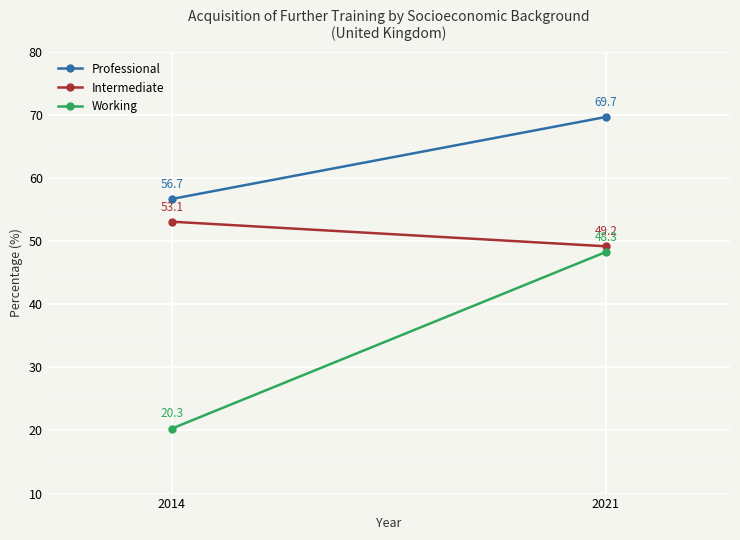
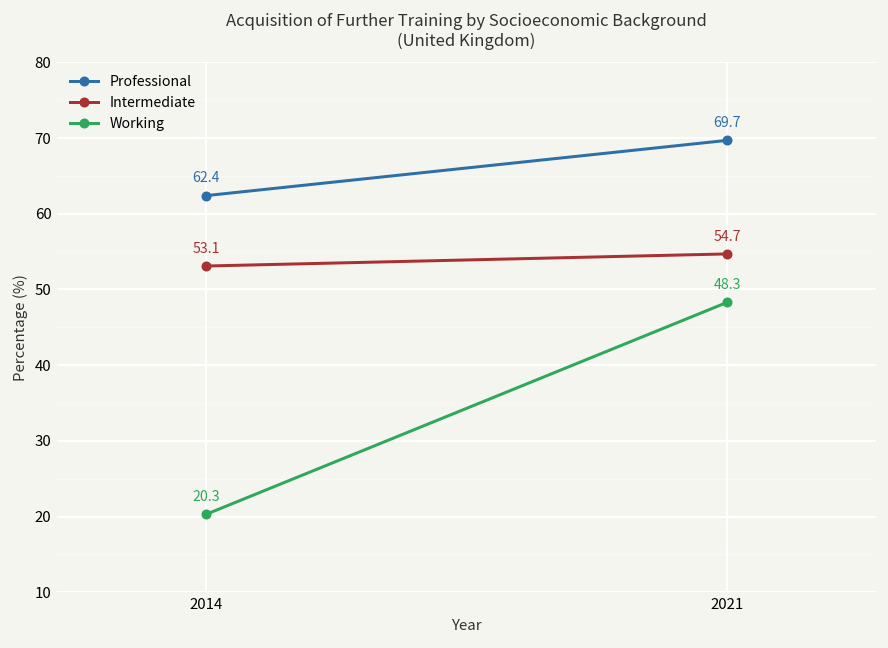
Professional, 2014: 56.7 -> 62.4
Intermediate, 2021: 49.2 -> 54.7
